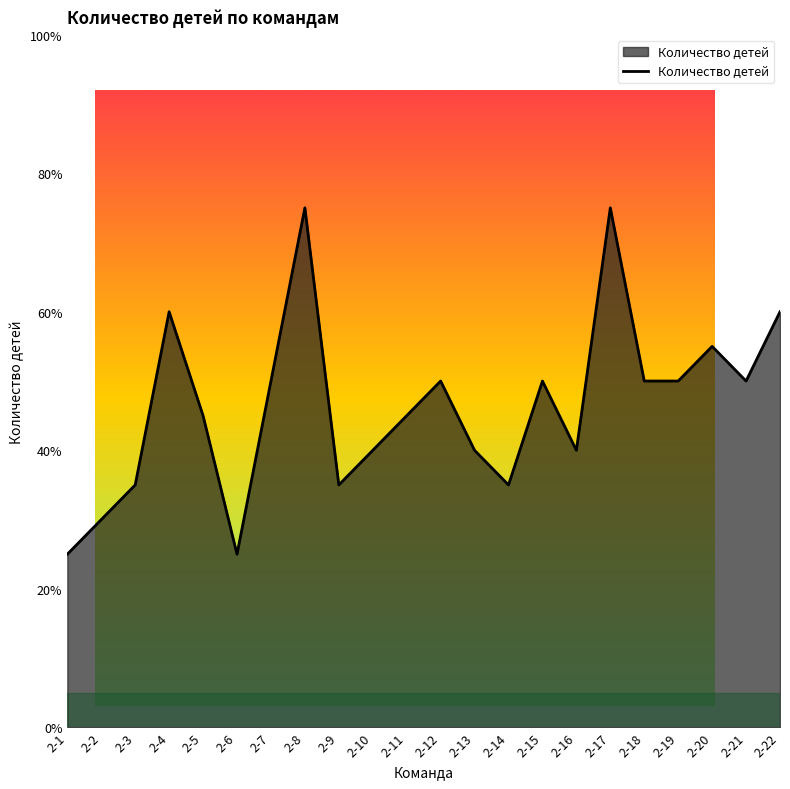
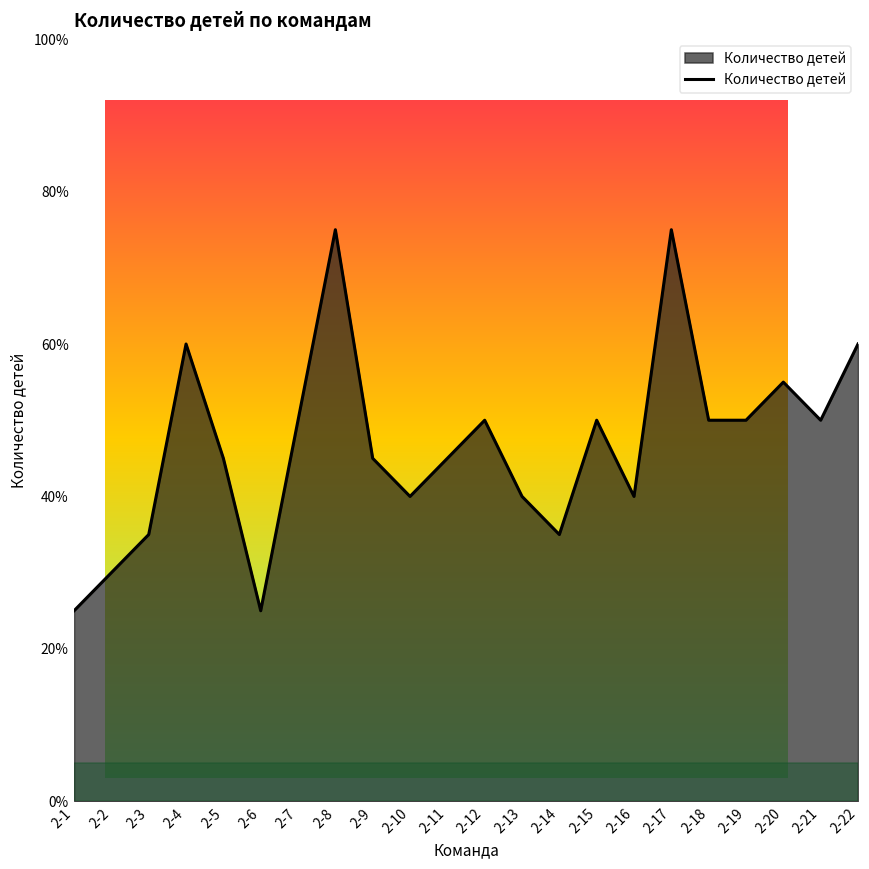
2-9: 35% -> 45%
